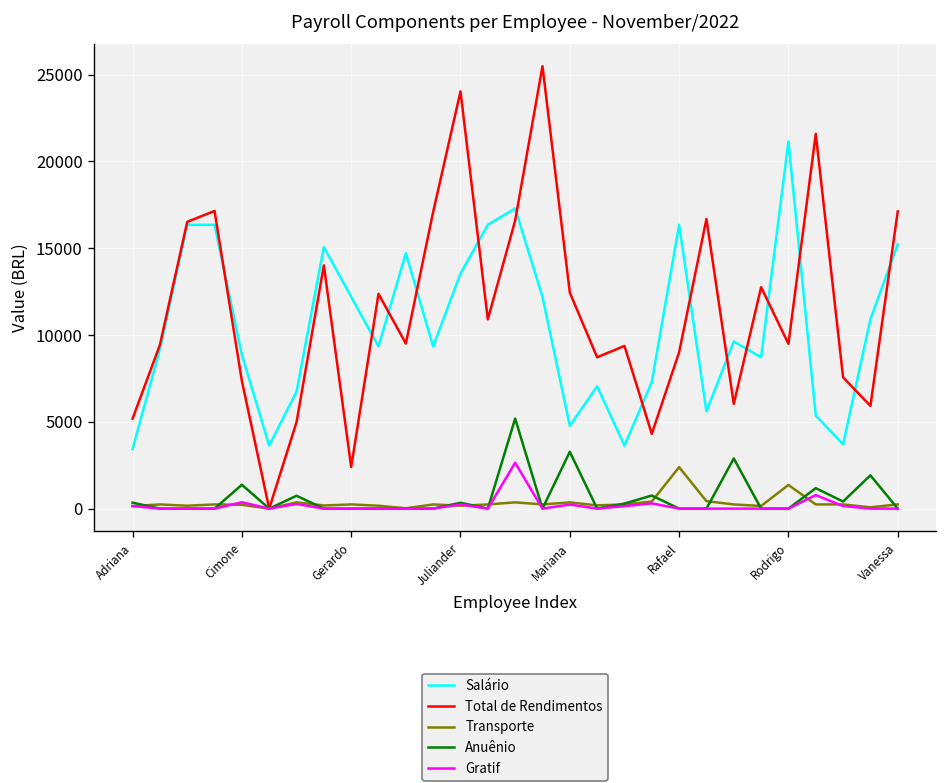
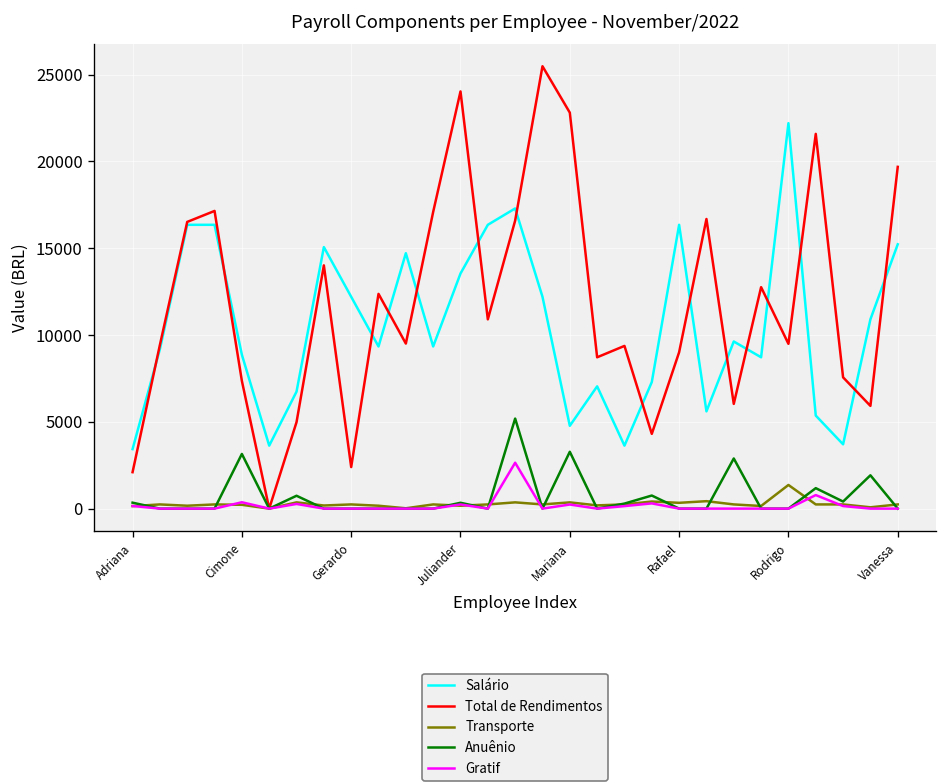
Total de Rendimentos, Adriana: 5200 -> 2100
Anuênio, Cimone: 1400 -> 3100
Total de Rendimentos, Mariana: 12400 -> 22800
Transporte, Rafael: 2400 -> 300
Salário, Rodrigo: 21200 -> 22200
Total de Rendimentos, Vanessa: 17100 -> 19700
